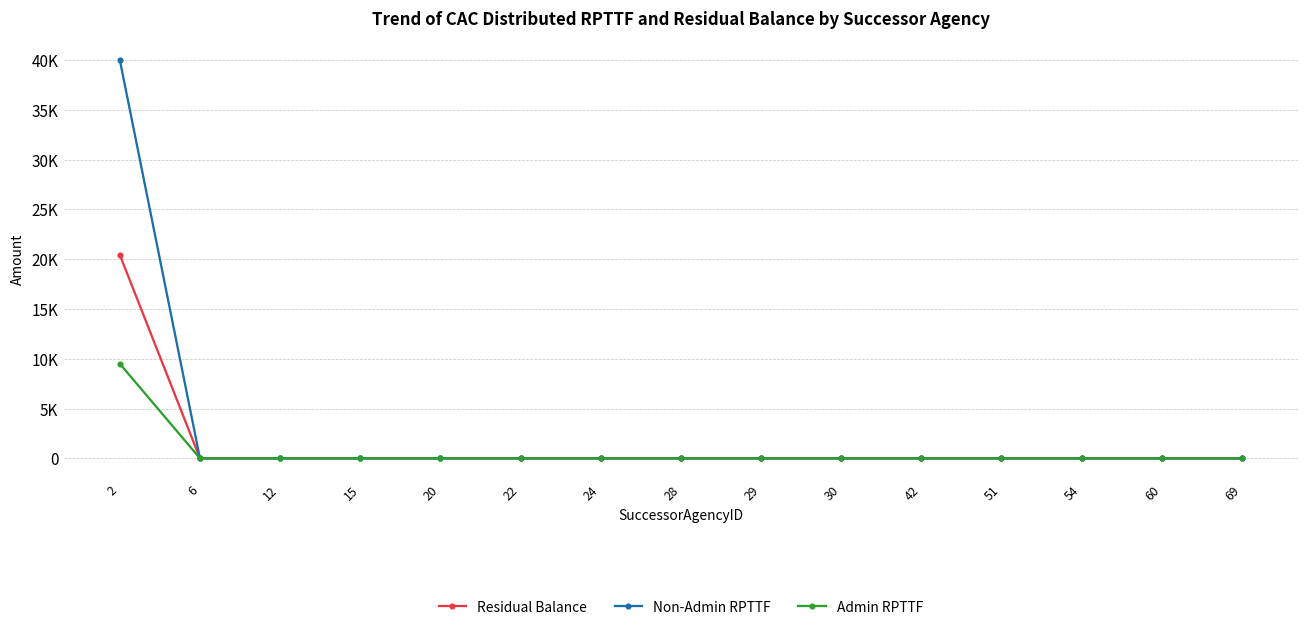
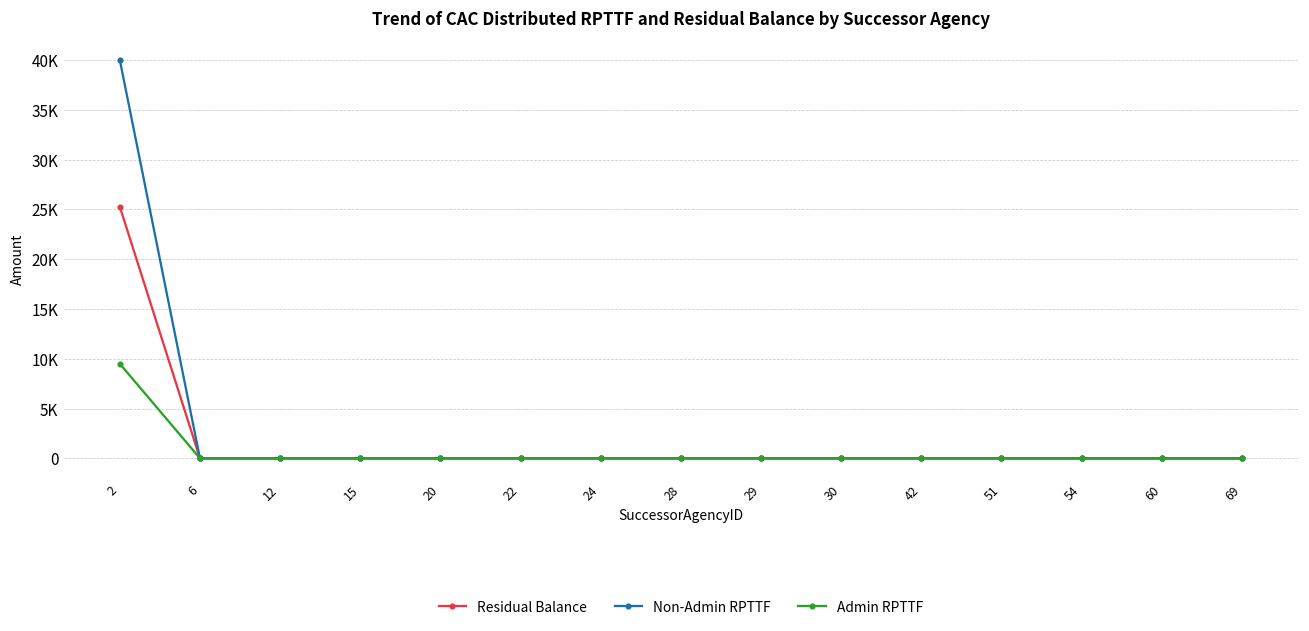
Residual Balance, 2: 20000 -> 25000
